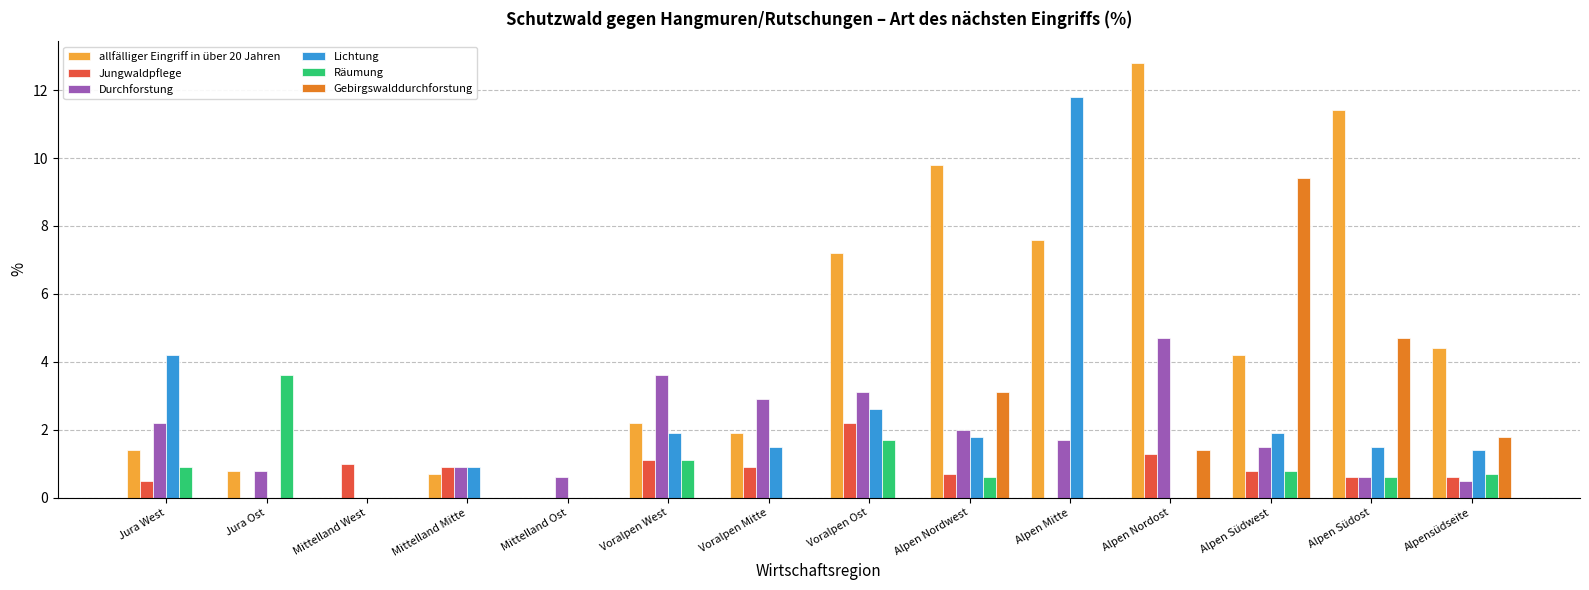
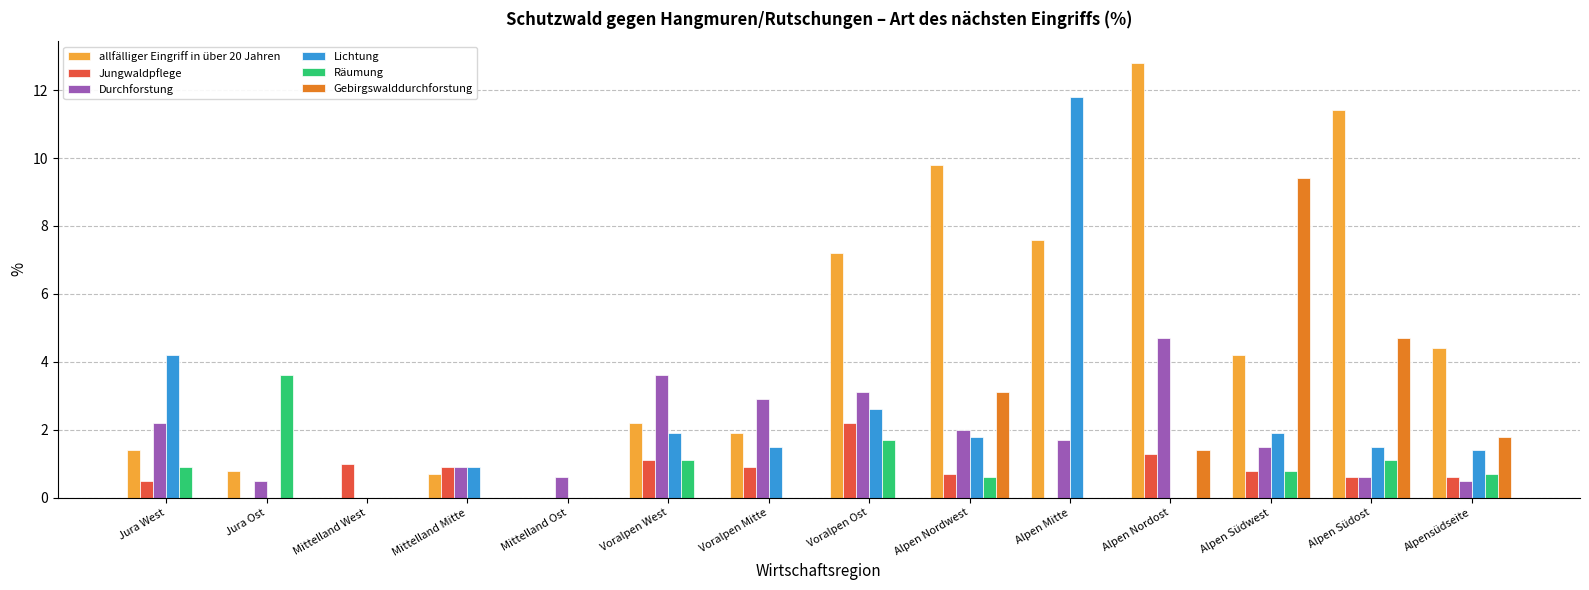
Durchforstung, Jura Ost: 0.8 -> 0.5
Räumung, Alpen Südost: 0.6 -> 1.1
